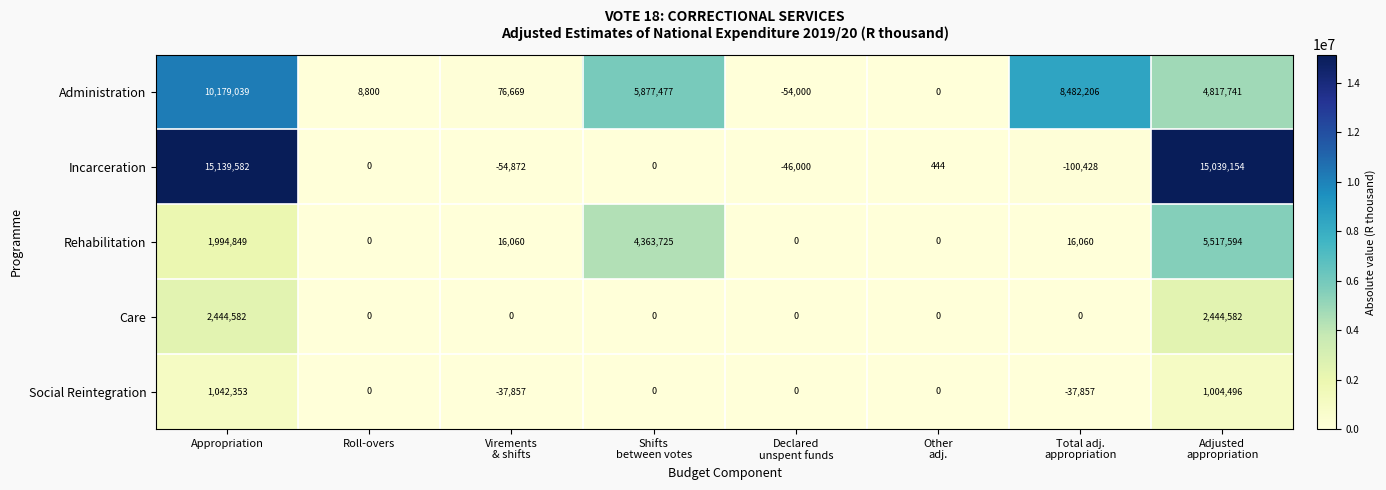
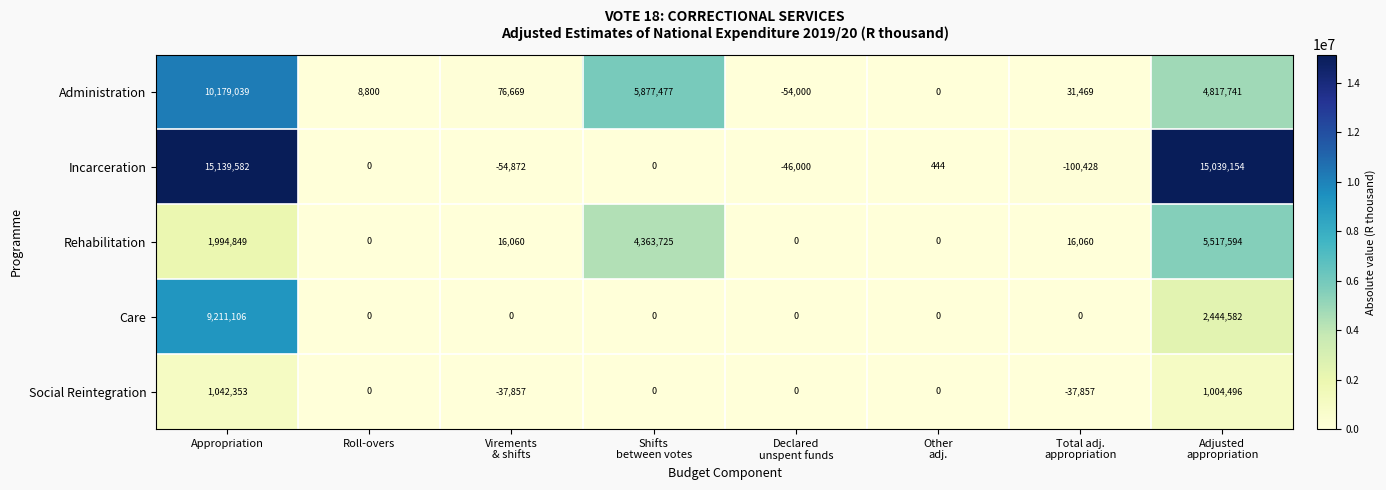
Administration, Total adj. appropriation: 8,482,206 -> 31,469
Care, Appropriation: 2,444,582 -> 9,211,106
